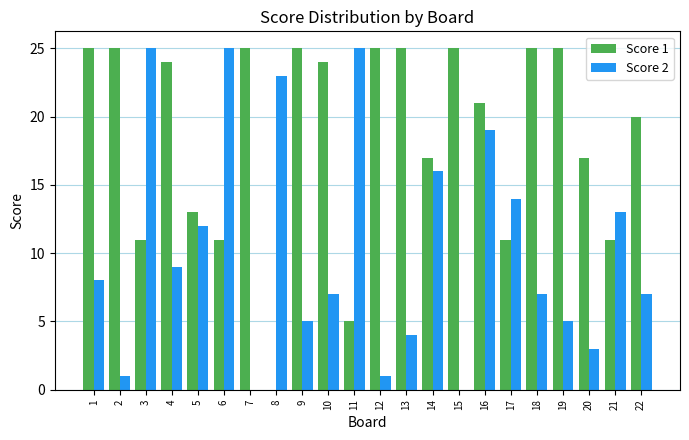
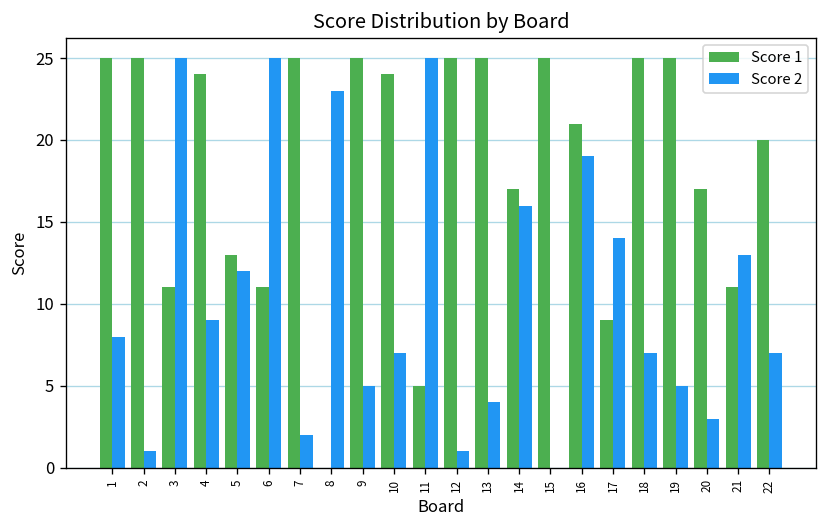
Score 2, 7: 0 -> 2
Score 1, 17: 11 -> 9
